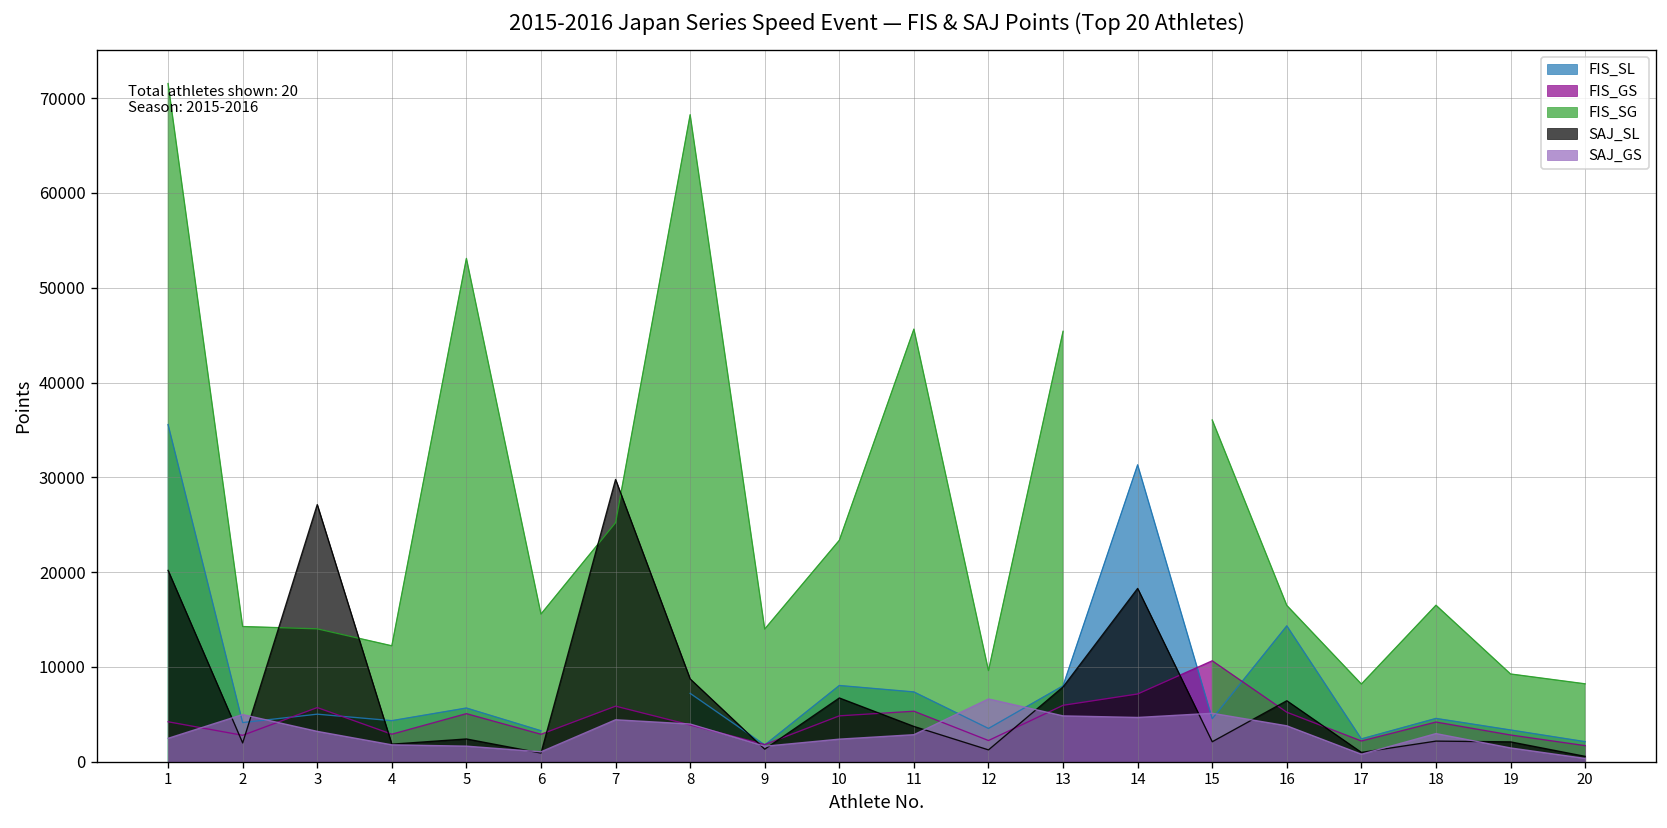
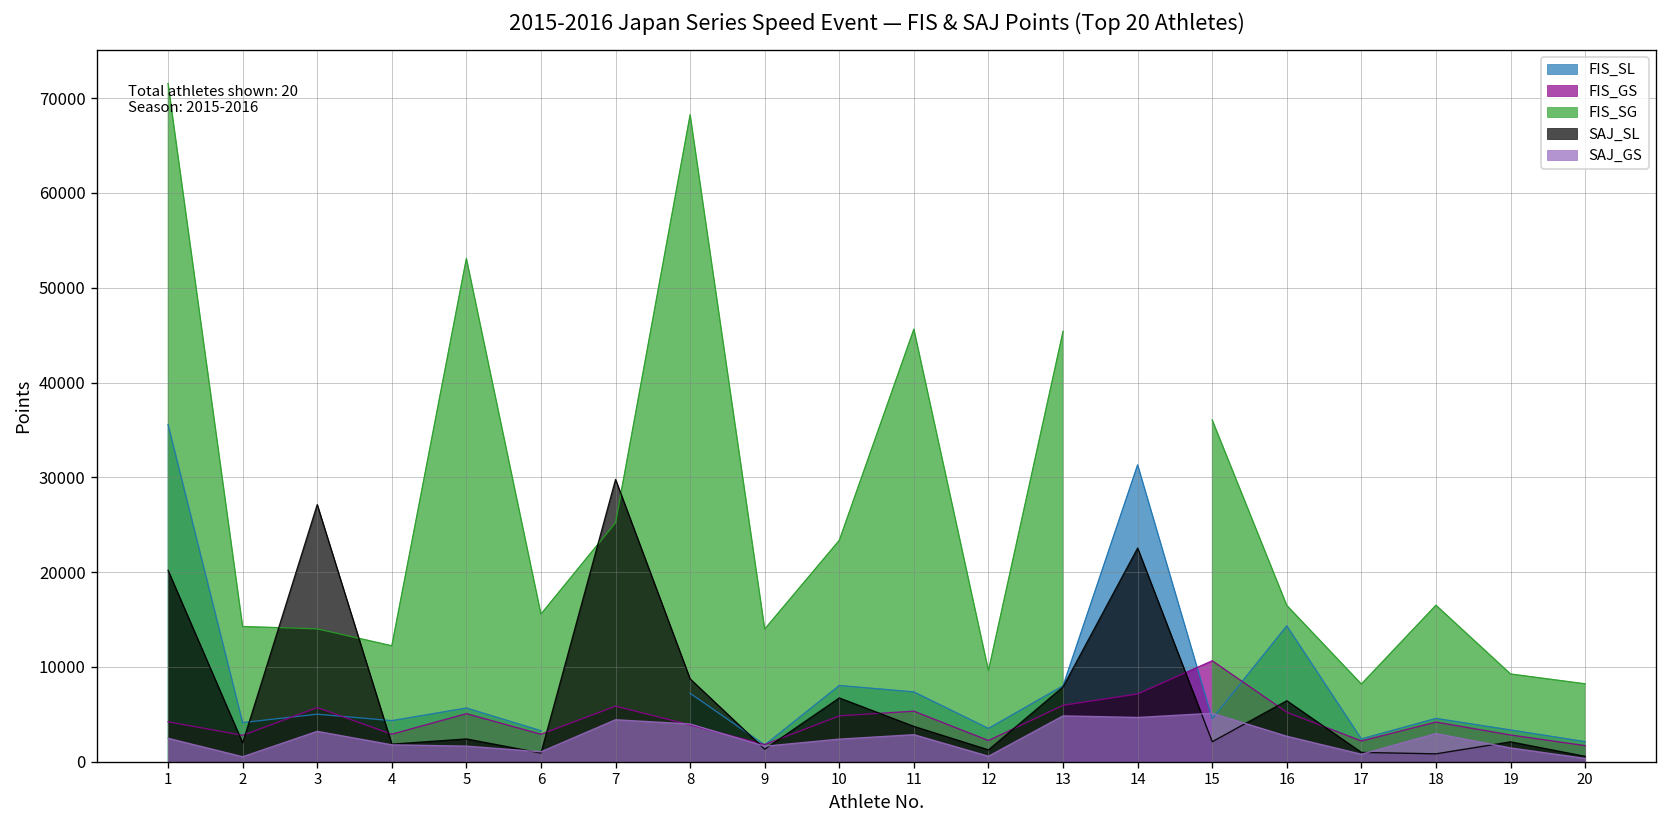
SAJ_GS, 2: 5000 -> 1000
SAJ_GS, 12: 7000 -> 1000
SAJ_SL, 14: 18000 -> 23000
SAJ_GS, 16: 4000 -> 3000
SAJ_SL, 18: 2000 -> 1000
